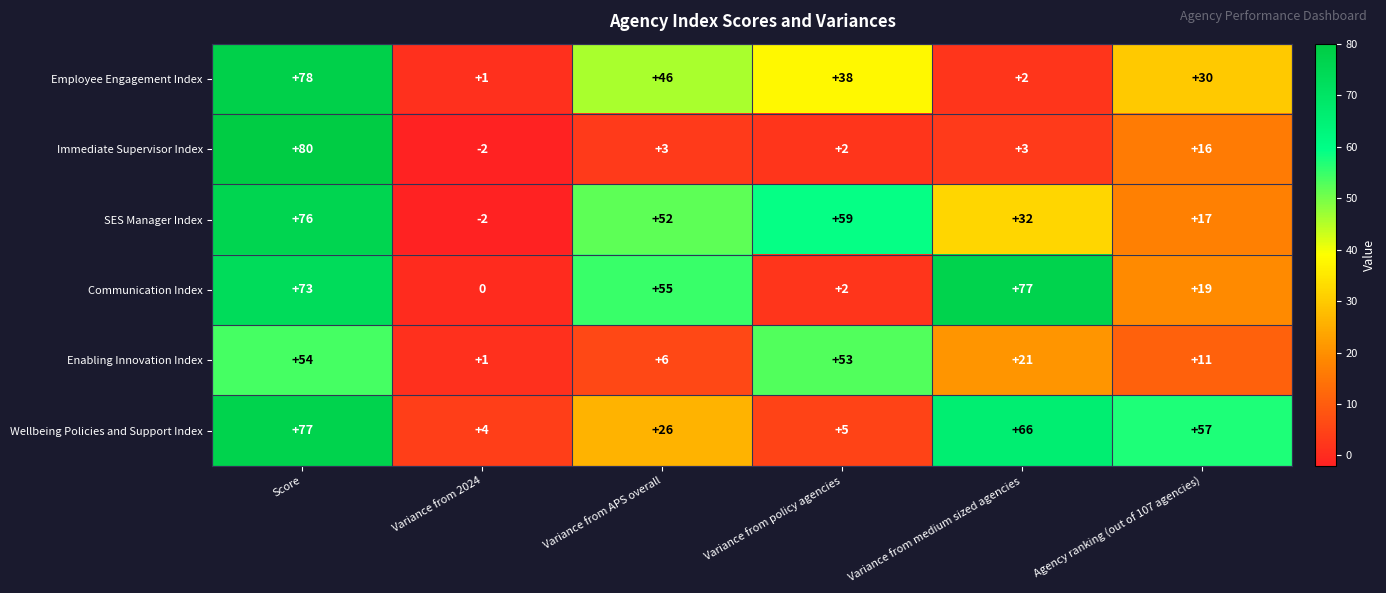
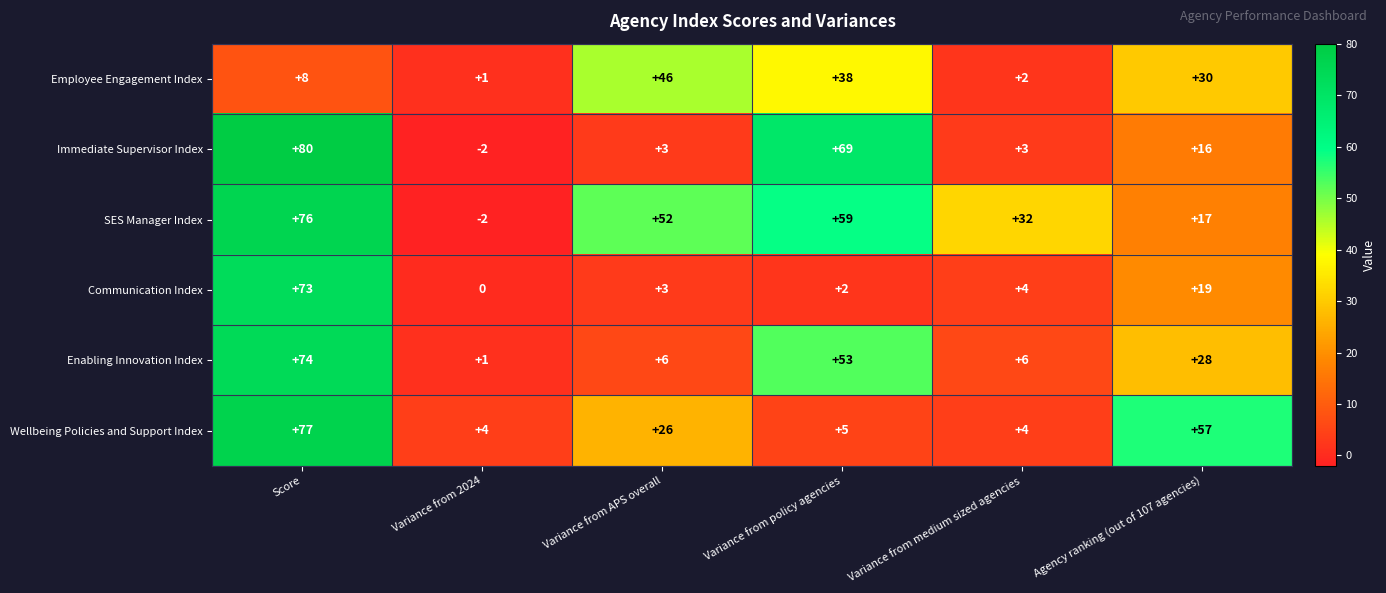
Employee Engagement Index, Score: +78 -> +8
Immediate Supervisor Index, Variance from policy agencies: +2 -> +69
Communication Index, Variance from APS overall: +55 -> +3
Communication Index, Variance from medium sized agencies: +77 -> +4
Enabling Innovation Index, Score: +54 -> +74
Enabling Innovation Index, Variance from medium sized agencies: +21 -> +6
Enabling Innovation Index, Agency ranking (out of 107 agencies): +11 -> +28
Wellbeing Policies and Support Index, Variance from medium sized agencies: +66 -> +4
